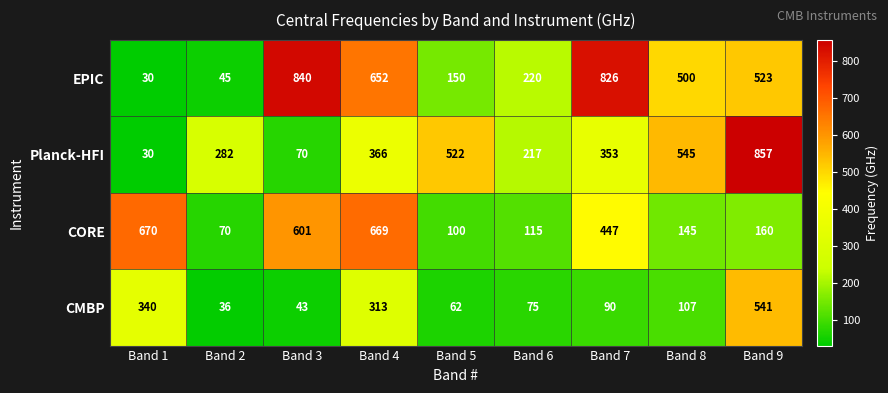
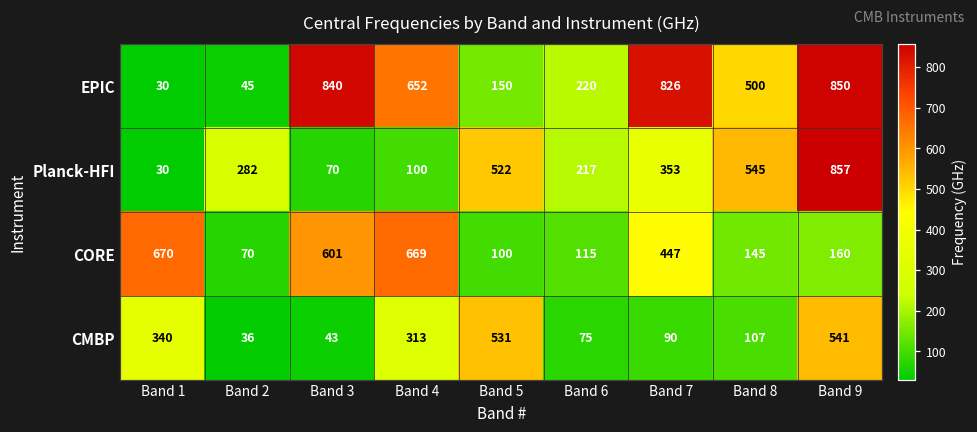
EPIC, Band 9: 523 -> 850
Planck-HFI, Band 4: 366 -> 100
CMBP, Band 5: 62 -> 531
